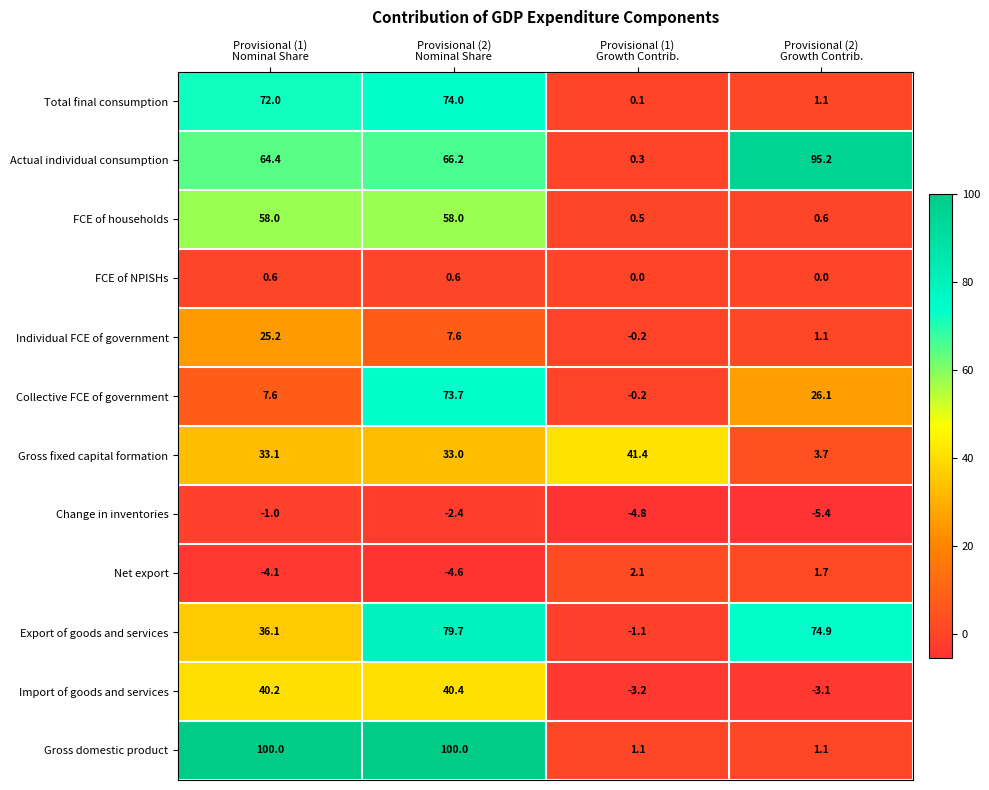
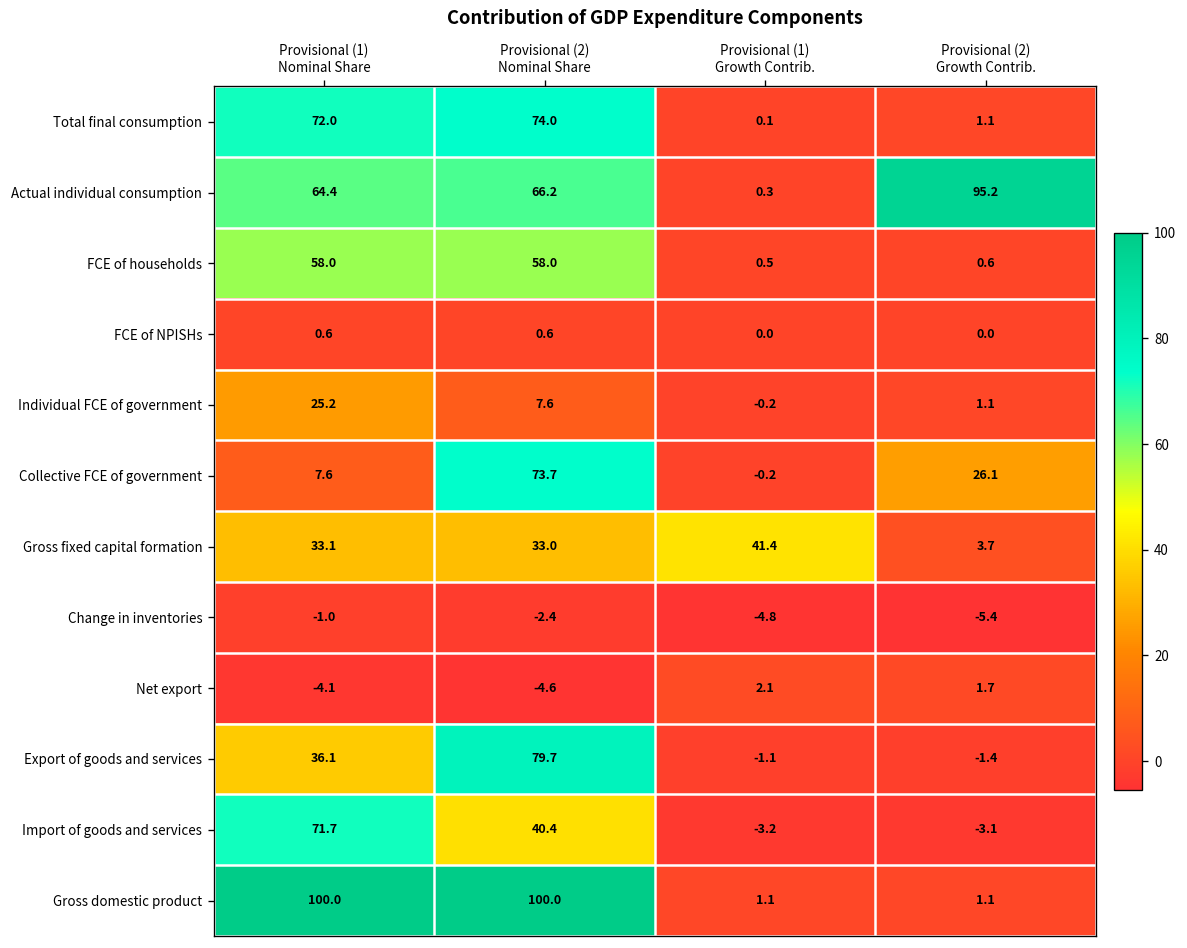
Export of goods and services, Provisional (2) Growth Contrib.: 74.9 -> -1.4
Import of goods and services, Provisional (1) Nominal Share: 40.2 -> 71.7
